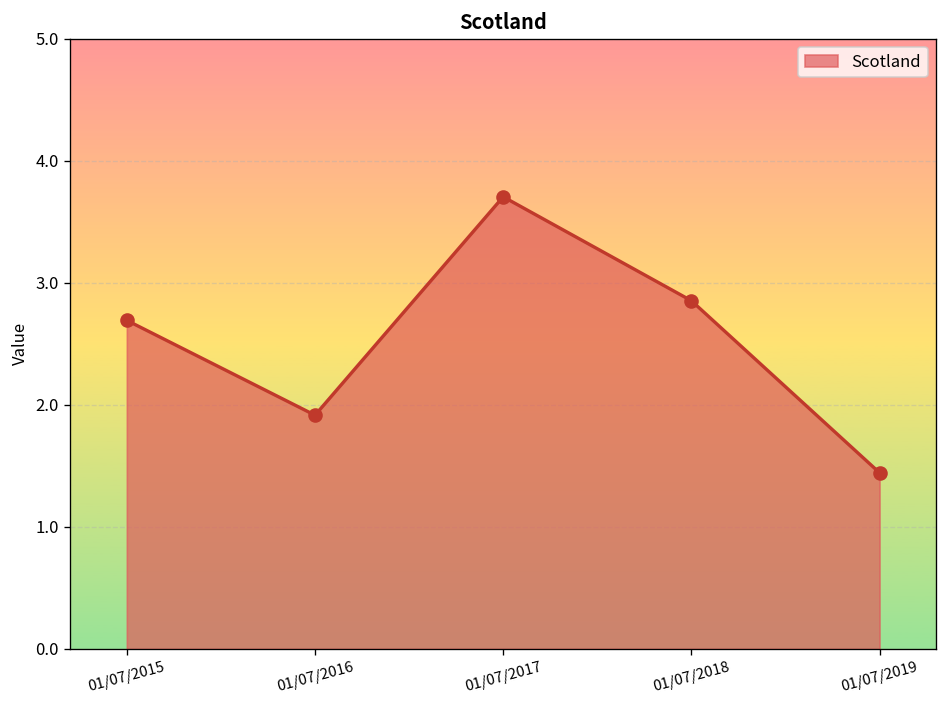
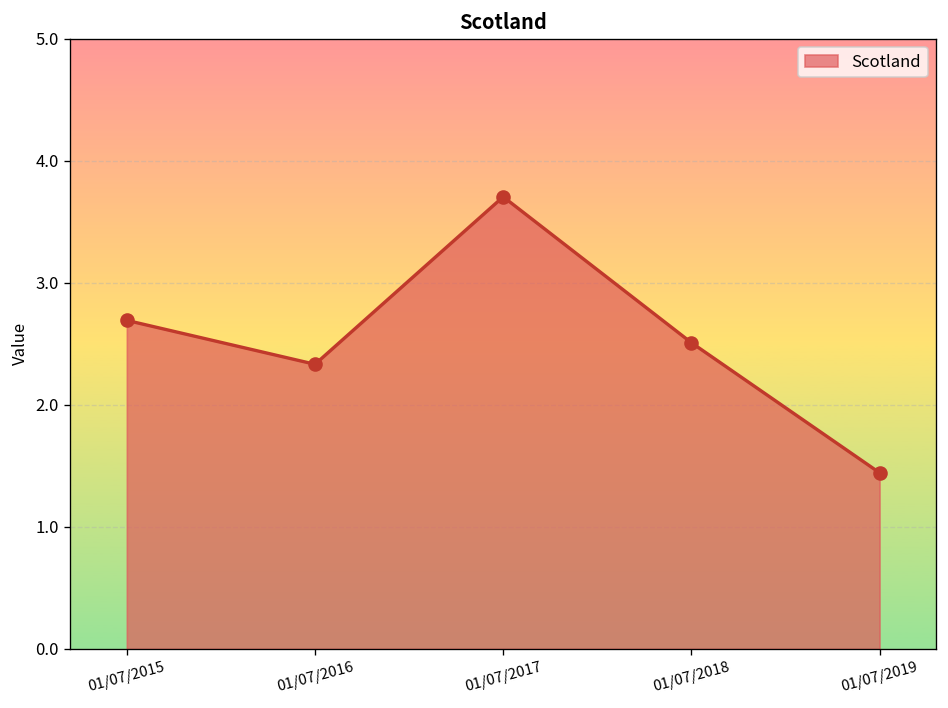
01/07/2016: 1.92 -> 2.33
01/07/2018: 2.85 -> 2.51
